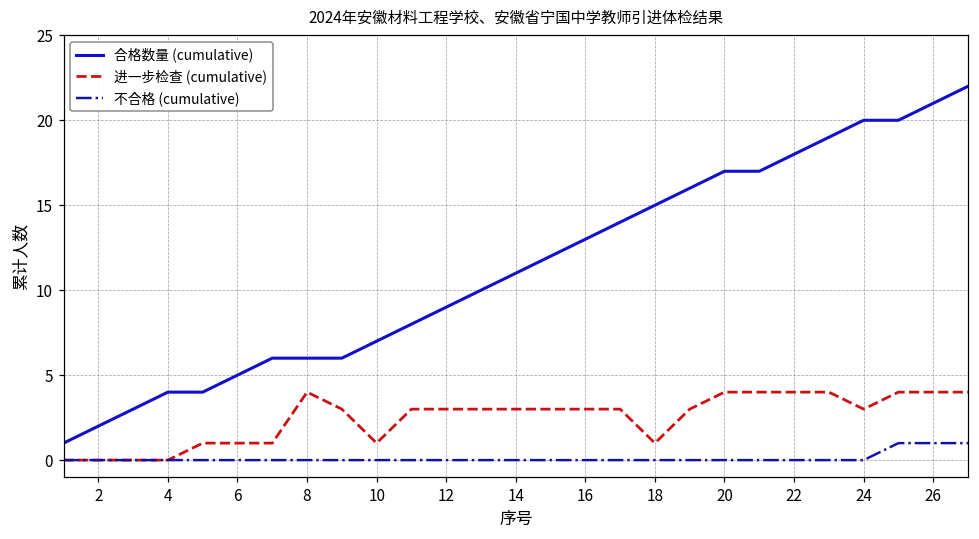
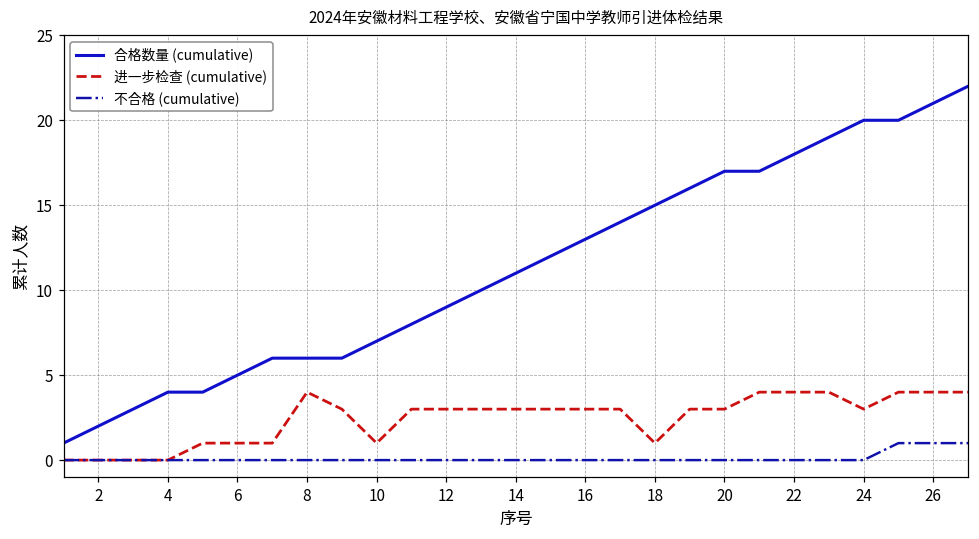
进一步检查 (cumulative), 20: 4 -> 3
